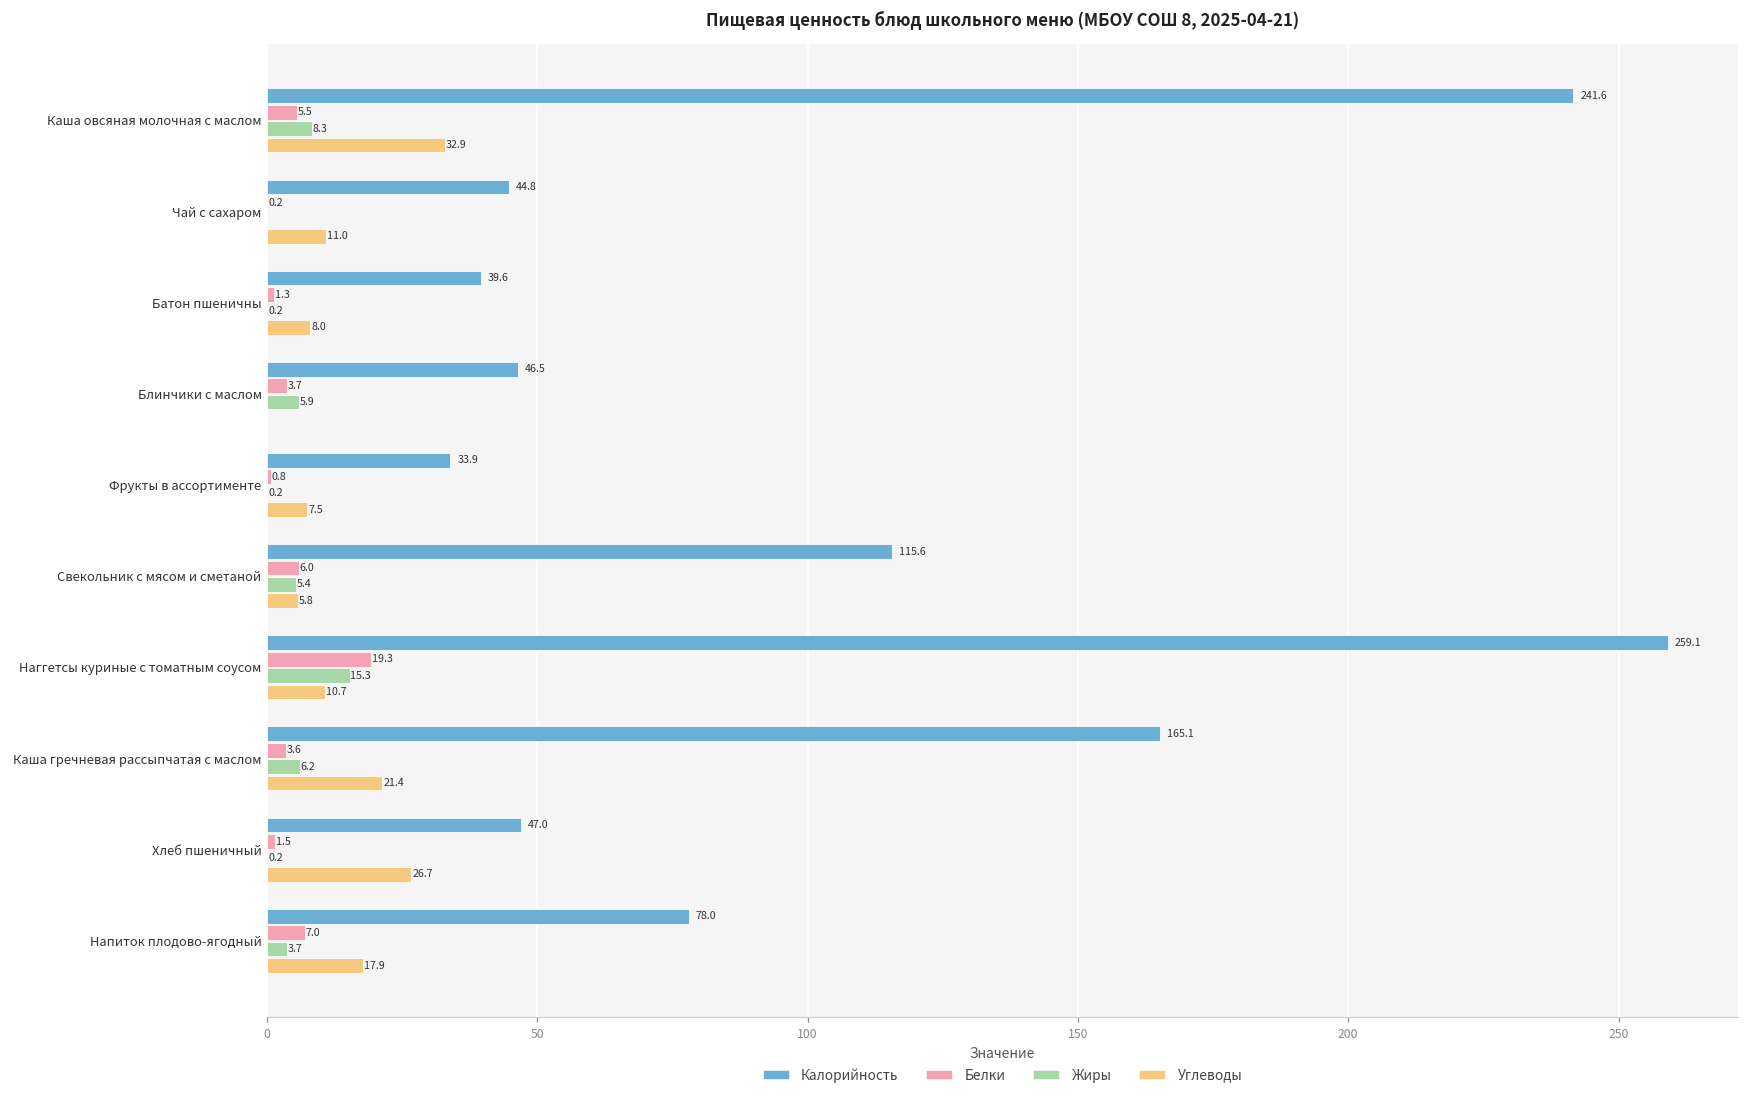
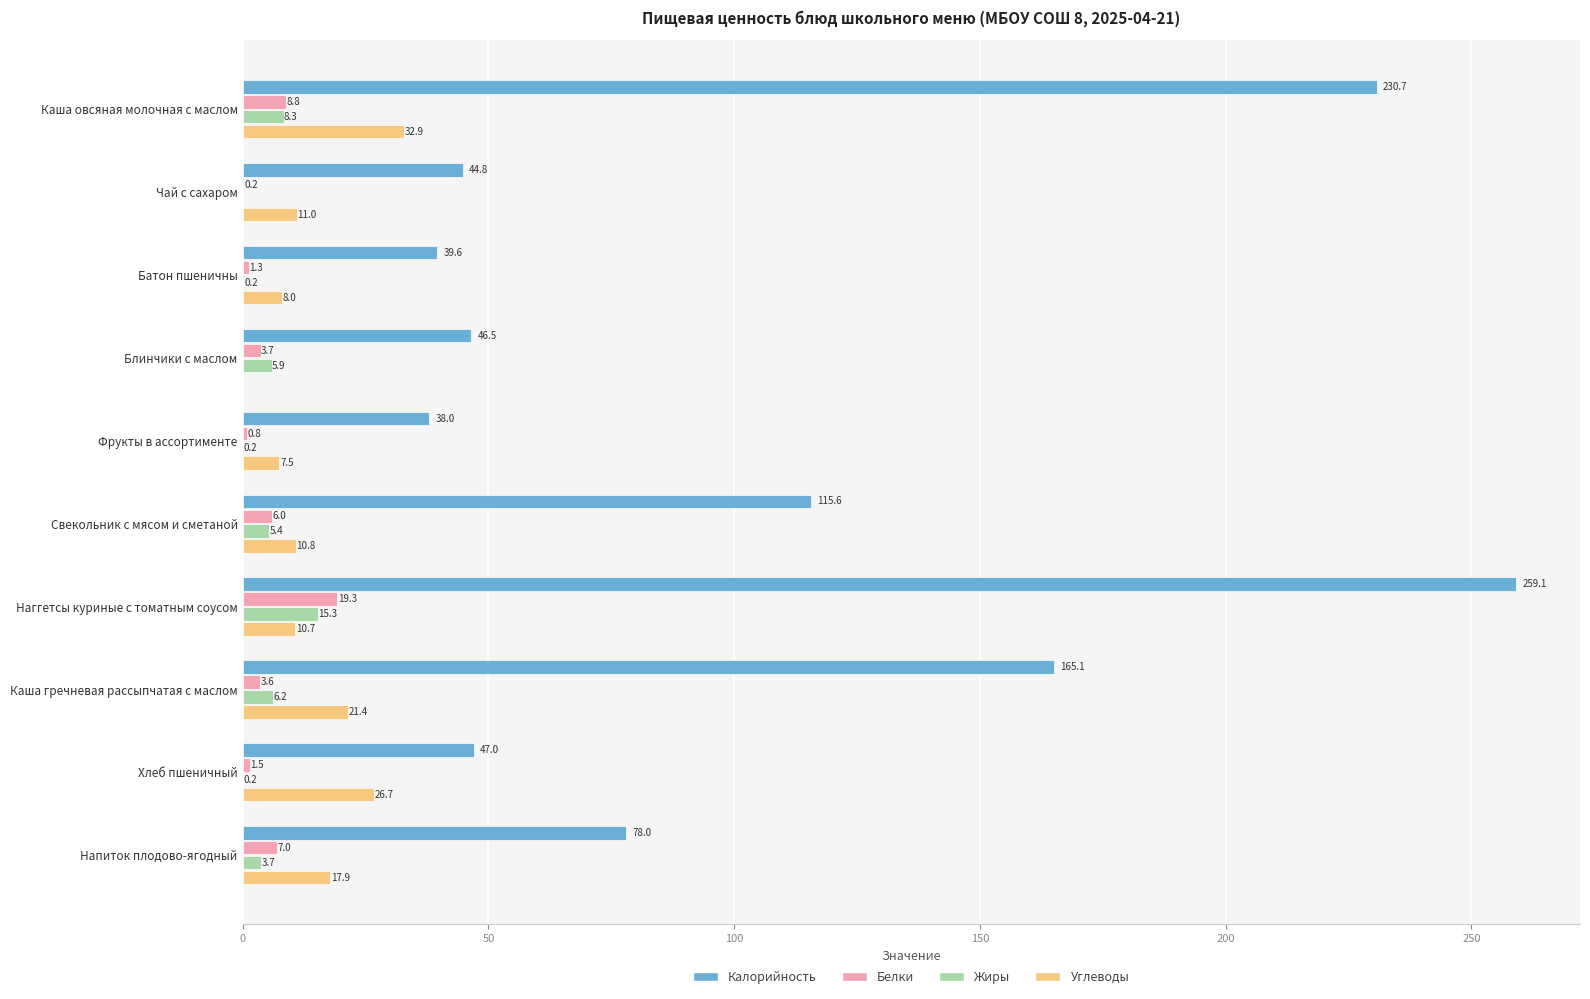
Калорийность, Каша овсяная молочная с маслом: 241.6 -> 230.7
Белки, Каша овсяная молочная с маслом: 5.5 -> 8.8
Калорийность, Фрукты в ассортименте: 33.9 -> 38.0
Углеводы, Свекольник с мясом и сметаной: 5.8 -> 10.8
